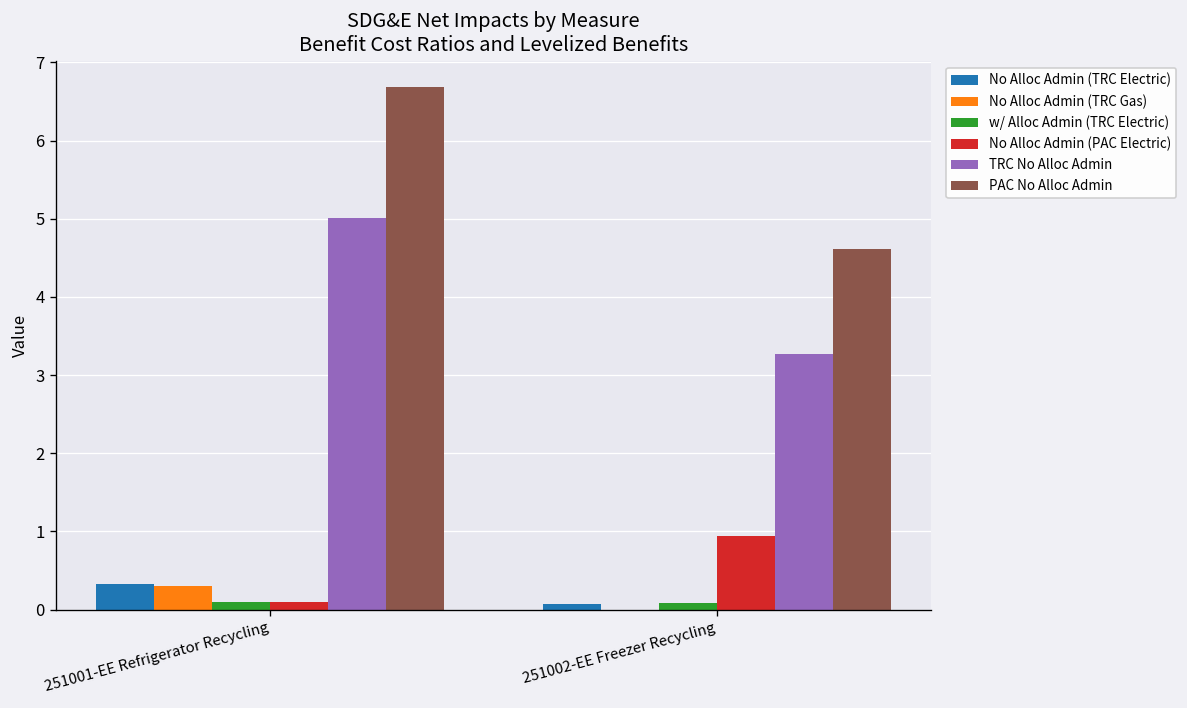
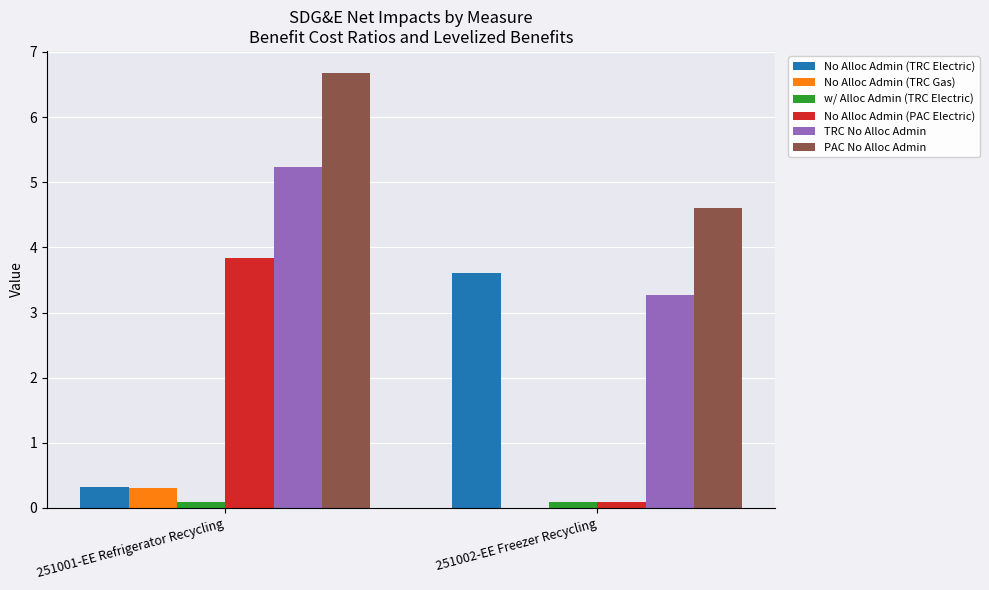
No Alloc Admin (PAC Electric), 251001-EE Refrigerator Recycling: 0.1 -> 3.8
TRC No Alloc Admin, 251001-EE Refrigerator Recycling: 5.0 -> 5.2
No Alloc Admin (TRC Electric), 251002-EE Freezer Recycling: 0.1 -> 3.6
No Alloc Admin (PAC Electric), 251002-EE Freezer Recycling: 0.9 -> 0.1
